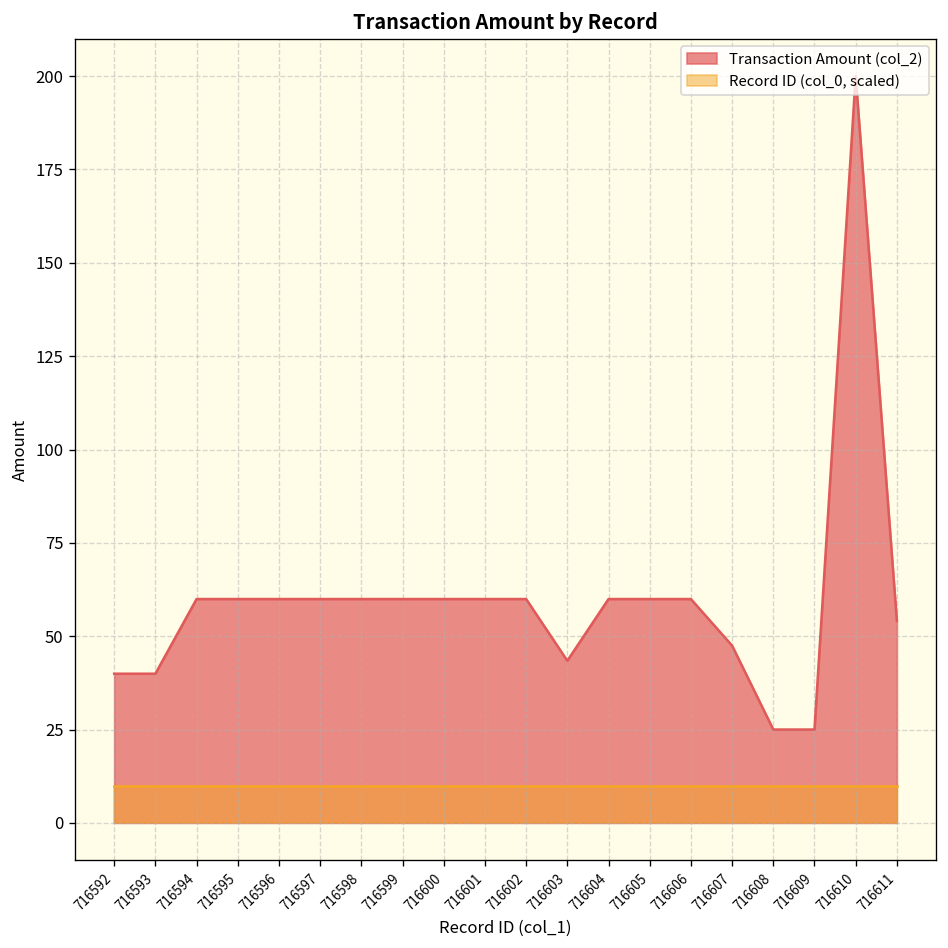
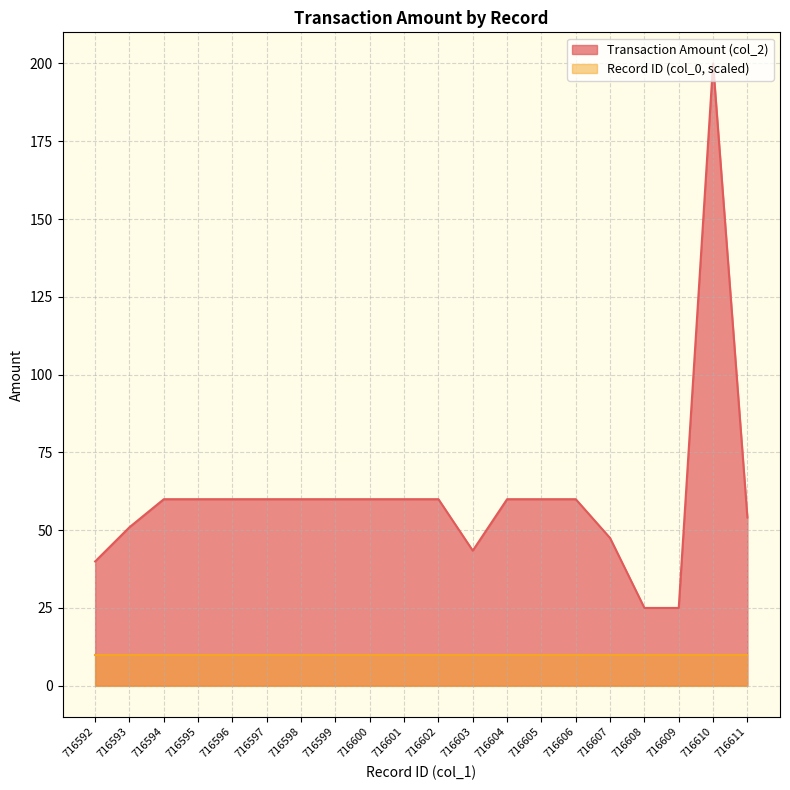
Transaction Amount (col_2), 716593: 40 -> 51
